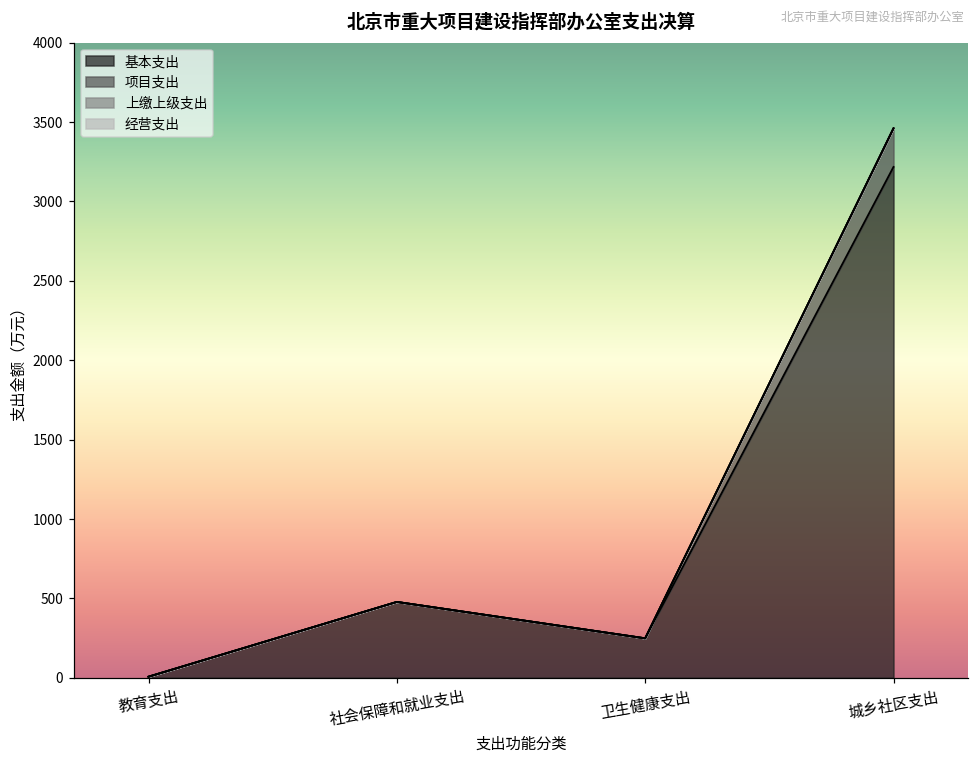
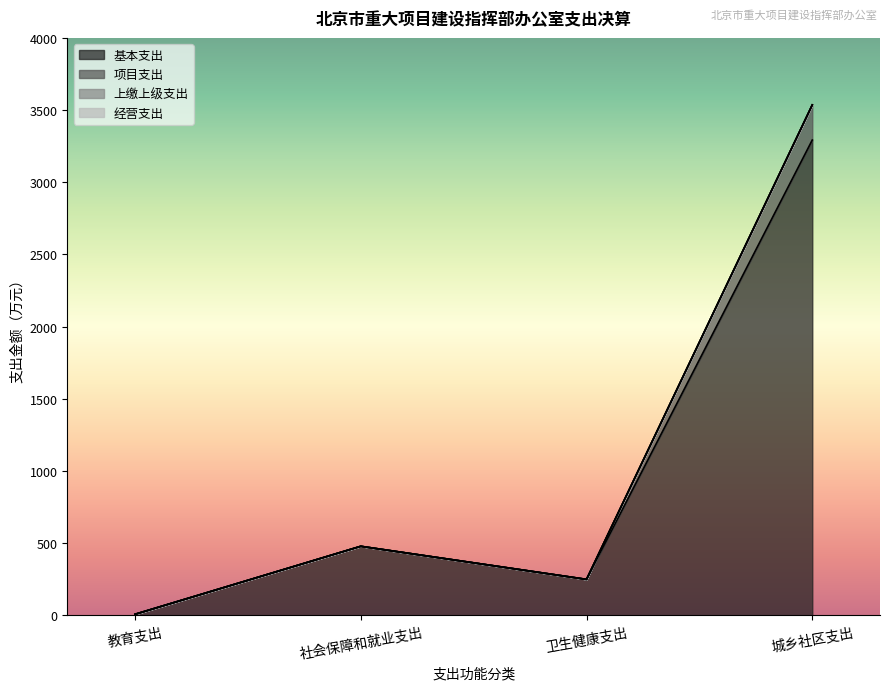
基本支出, 城乡社区支出: 3220 -> 3290
